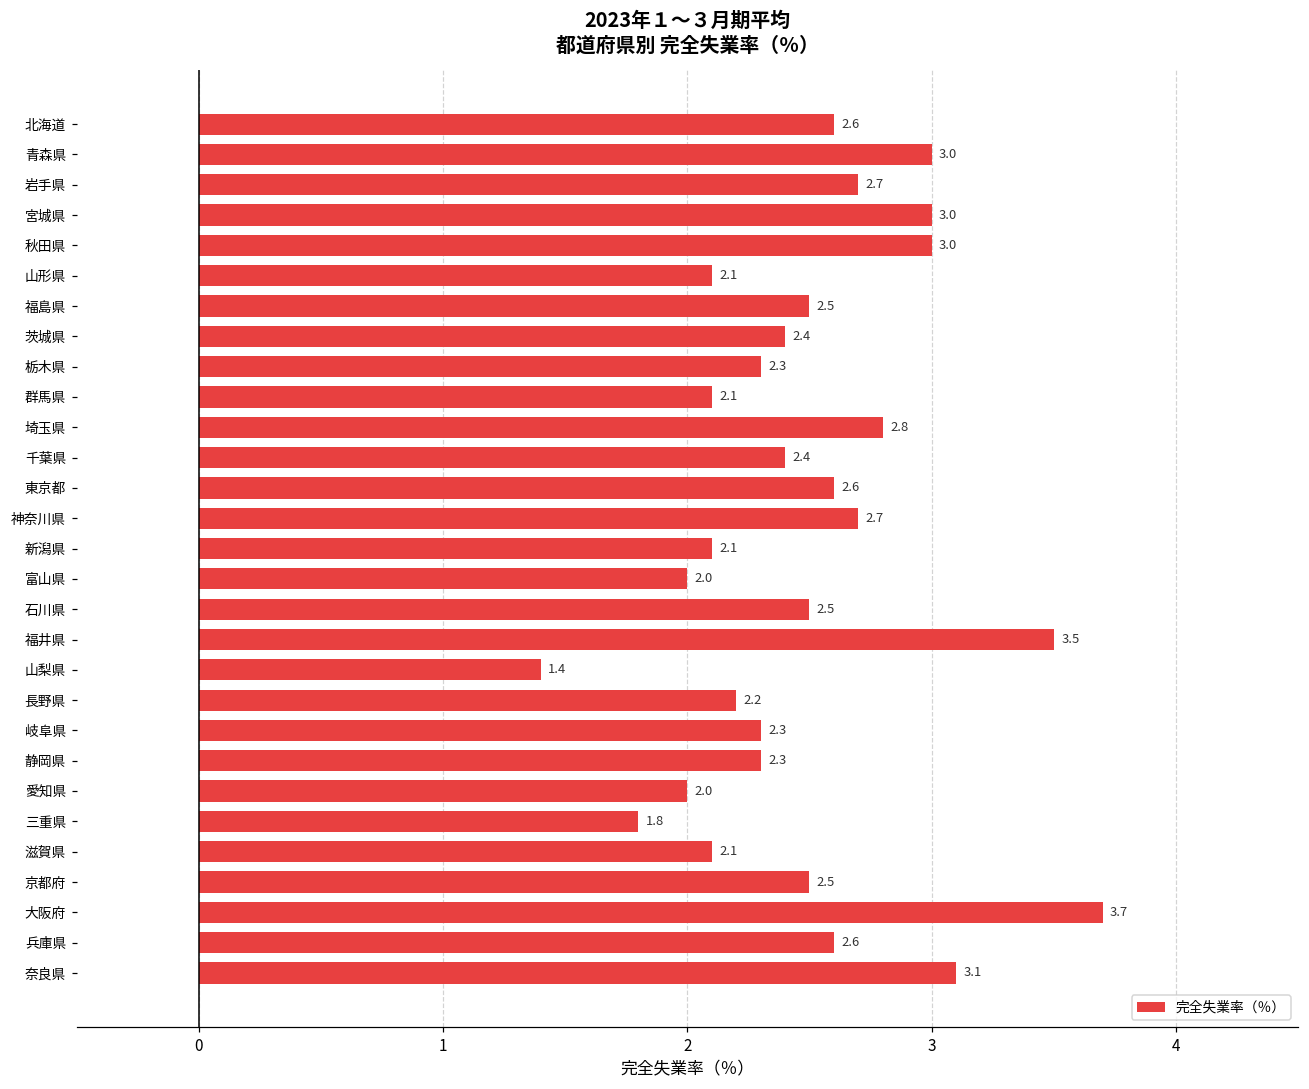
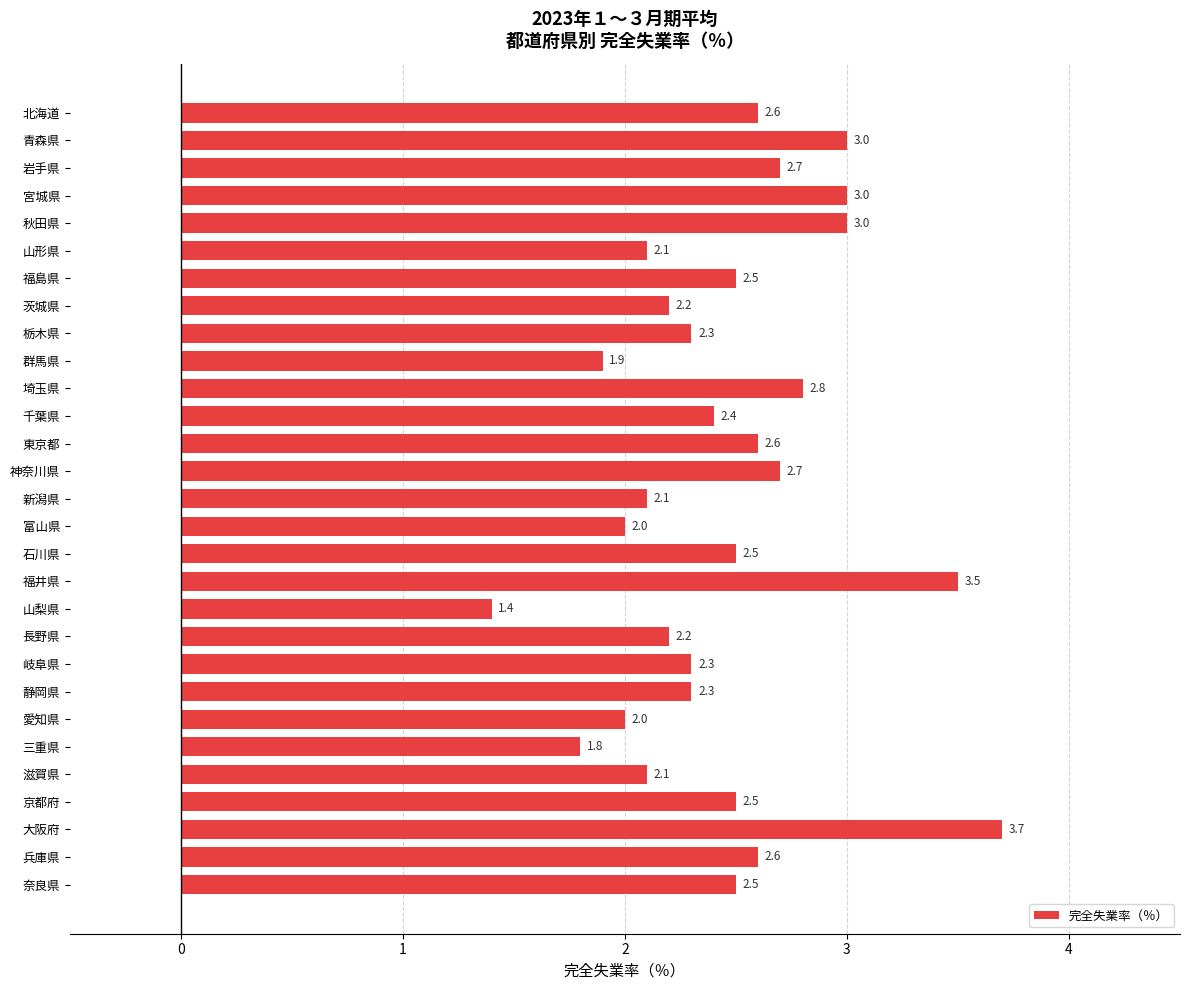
茨城県: 2.4 -> 2.2
群馬県: 2.1 -> 1.9
奈良県: 3.1 -> 2.5
